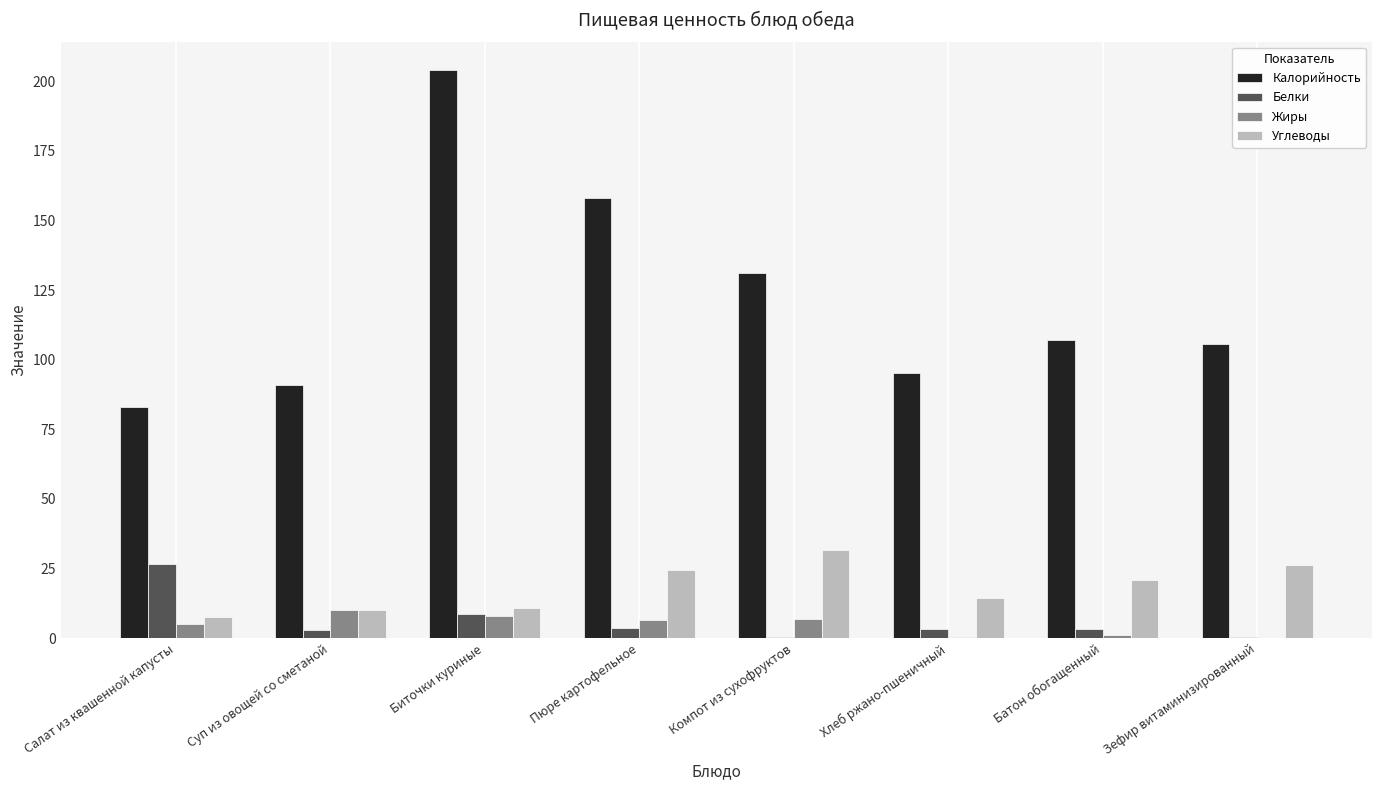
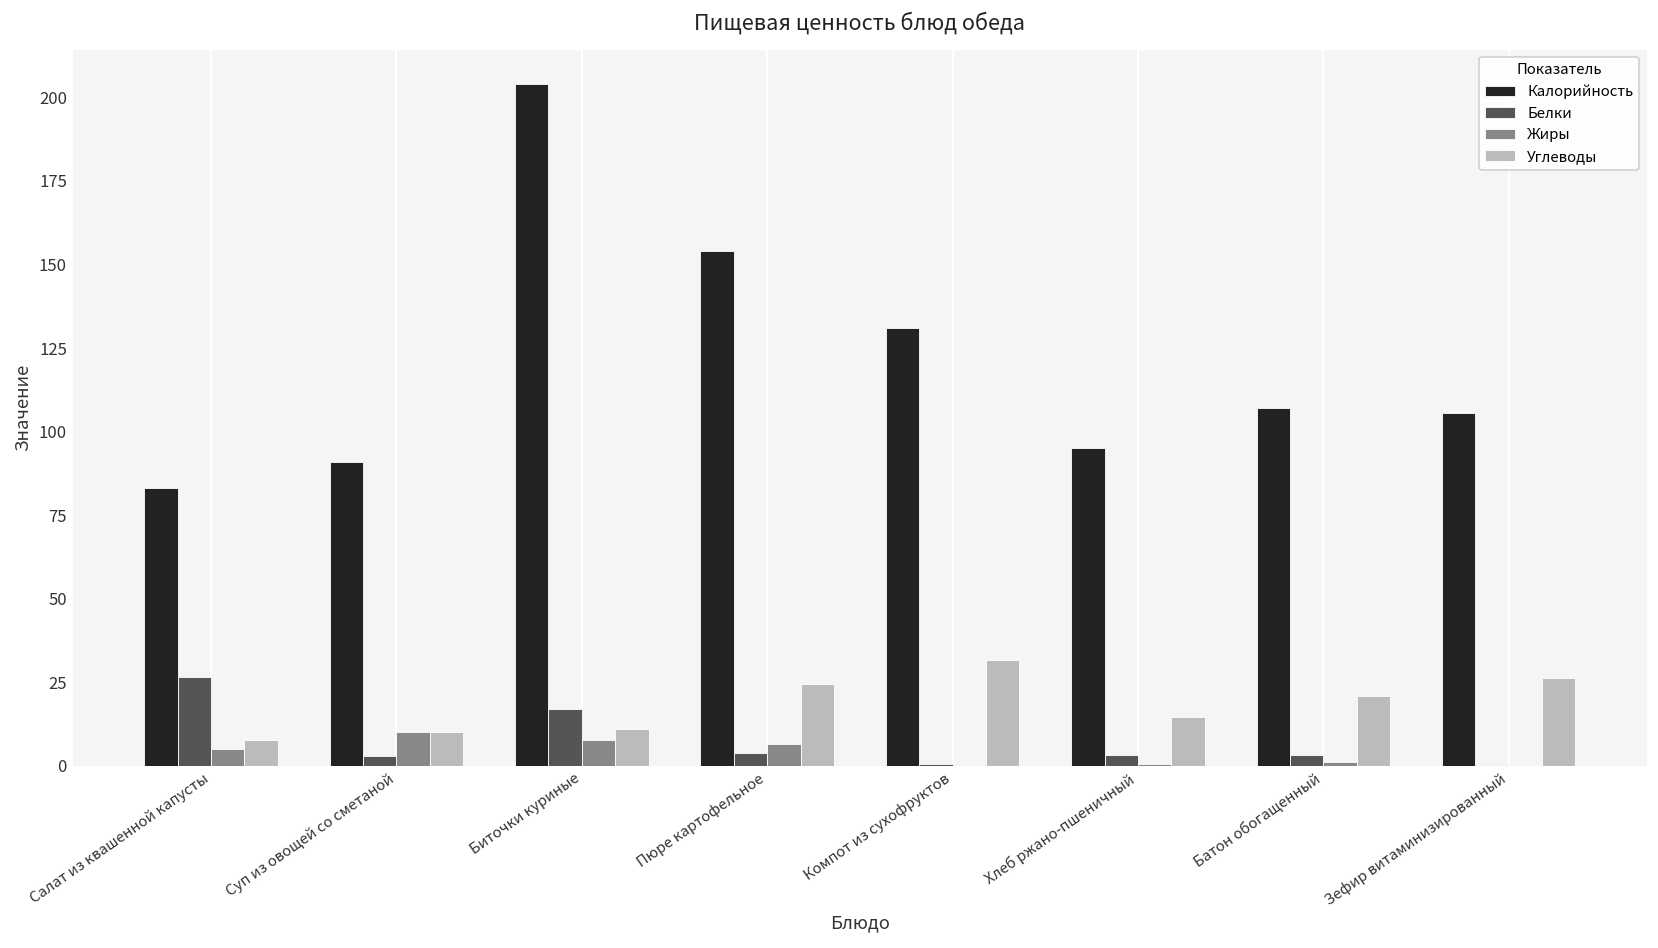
Белки, Биточки куриные: 9 -> 17
Калорийность, Пюре картофельное: 158 -> 154
Жиры, Компот из сухофруктов: 7 -> 0
